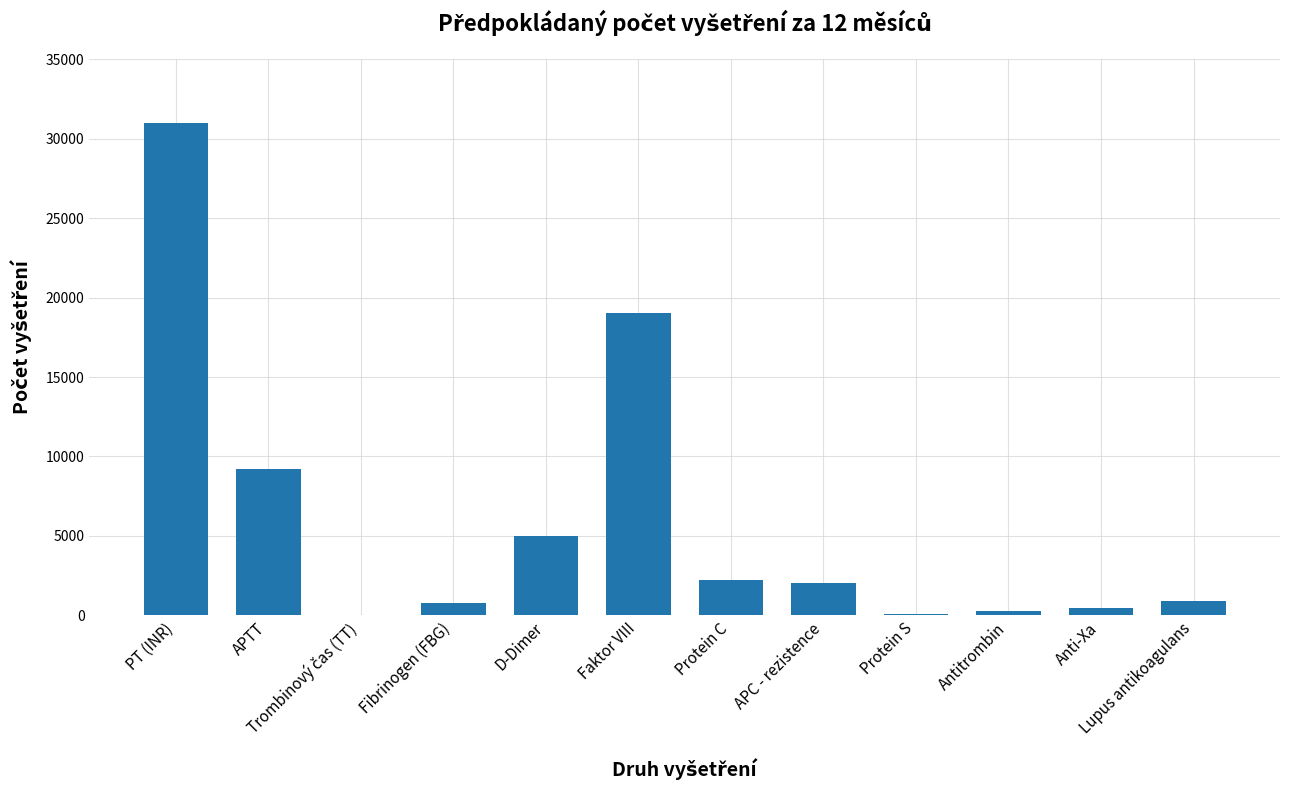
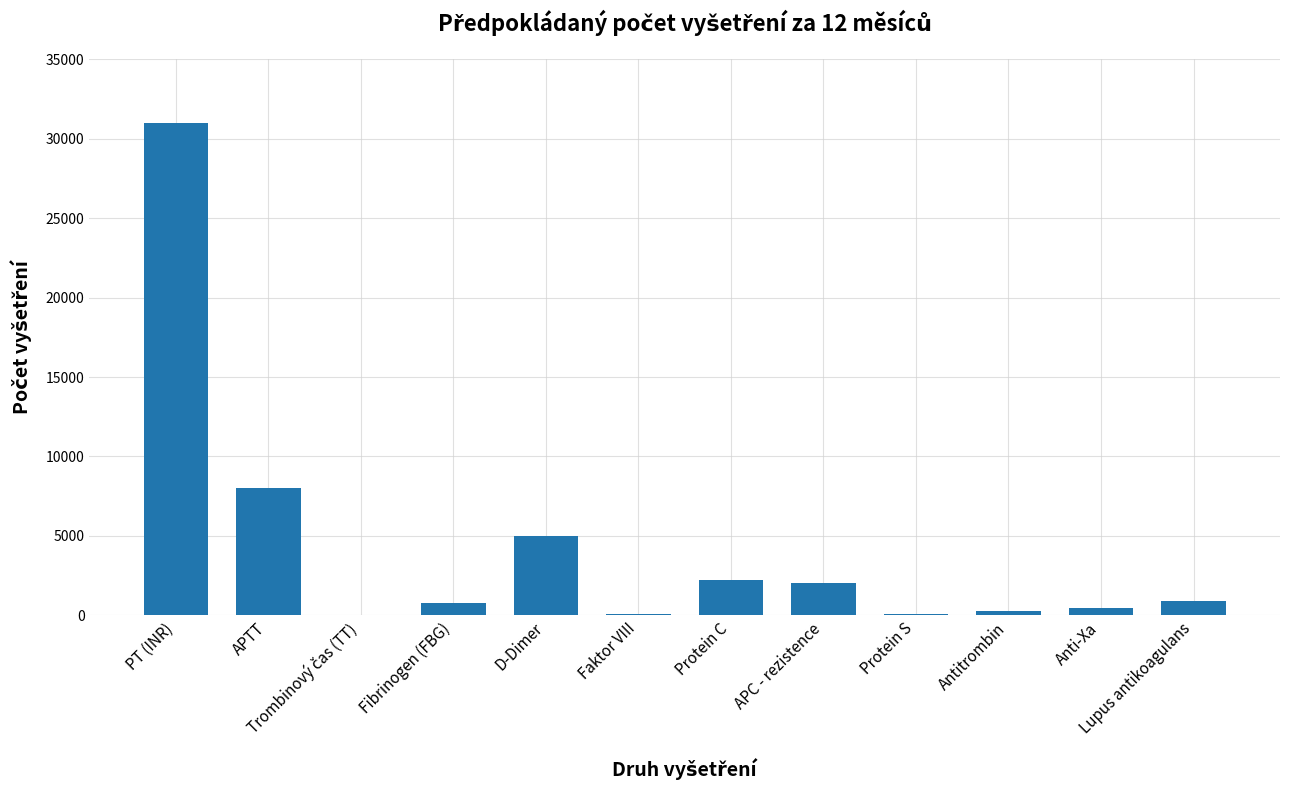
APTT: 9200 -> 8000
Faktor VIII: 19000 -> 100
